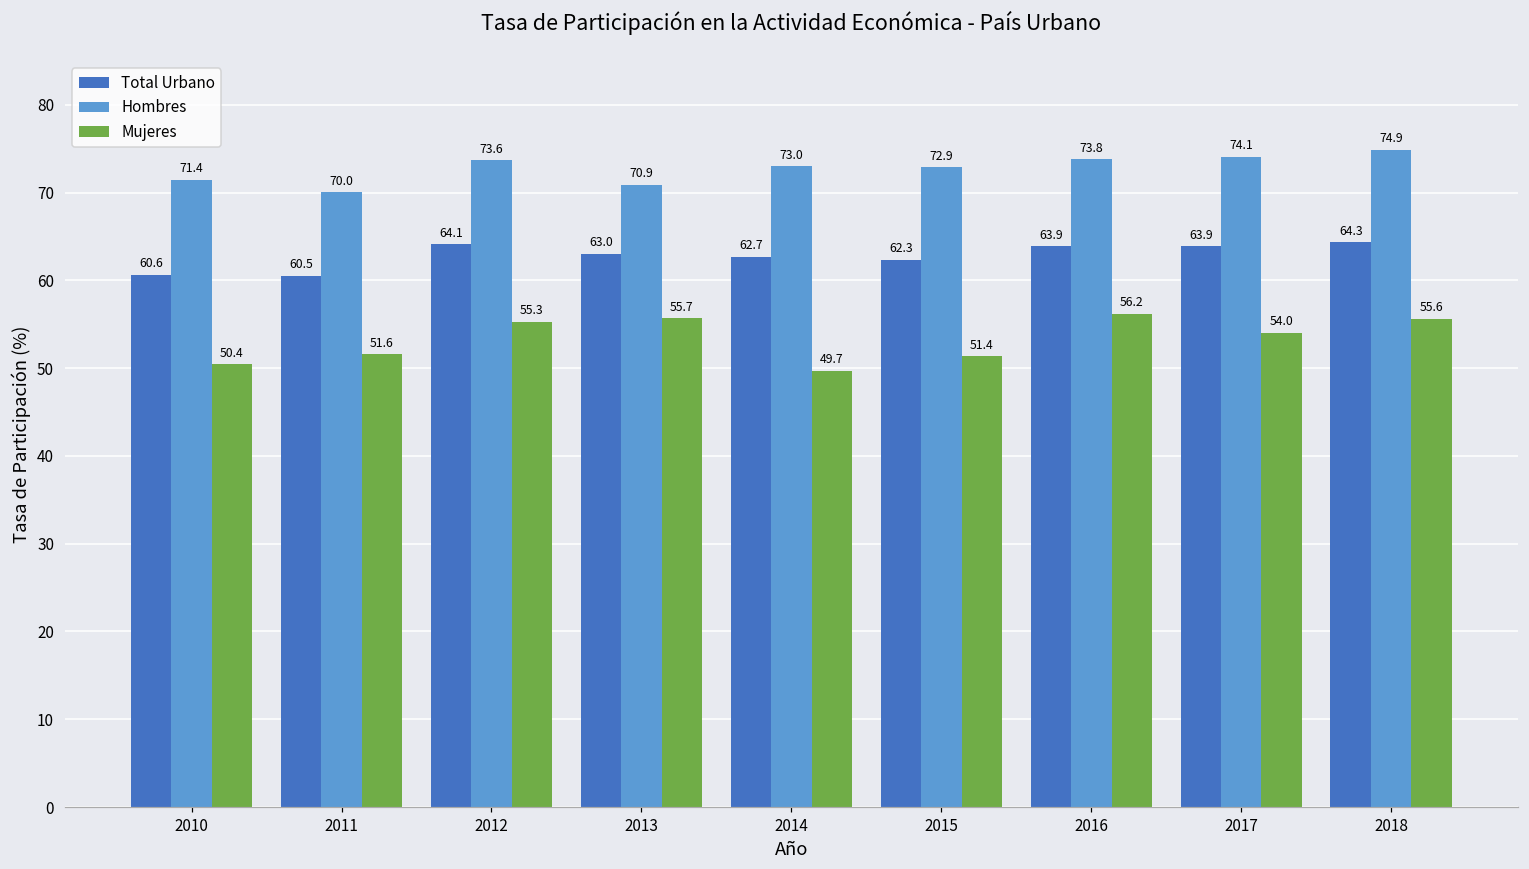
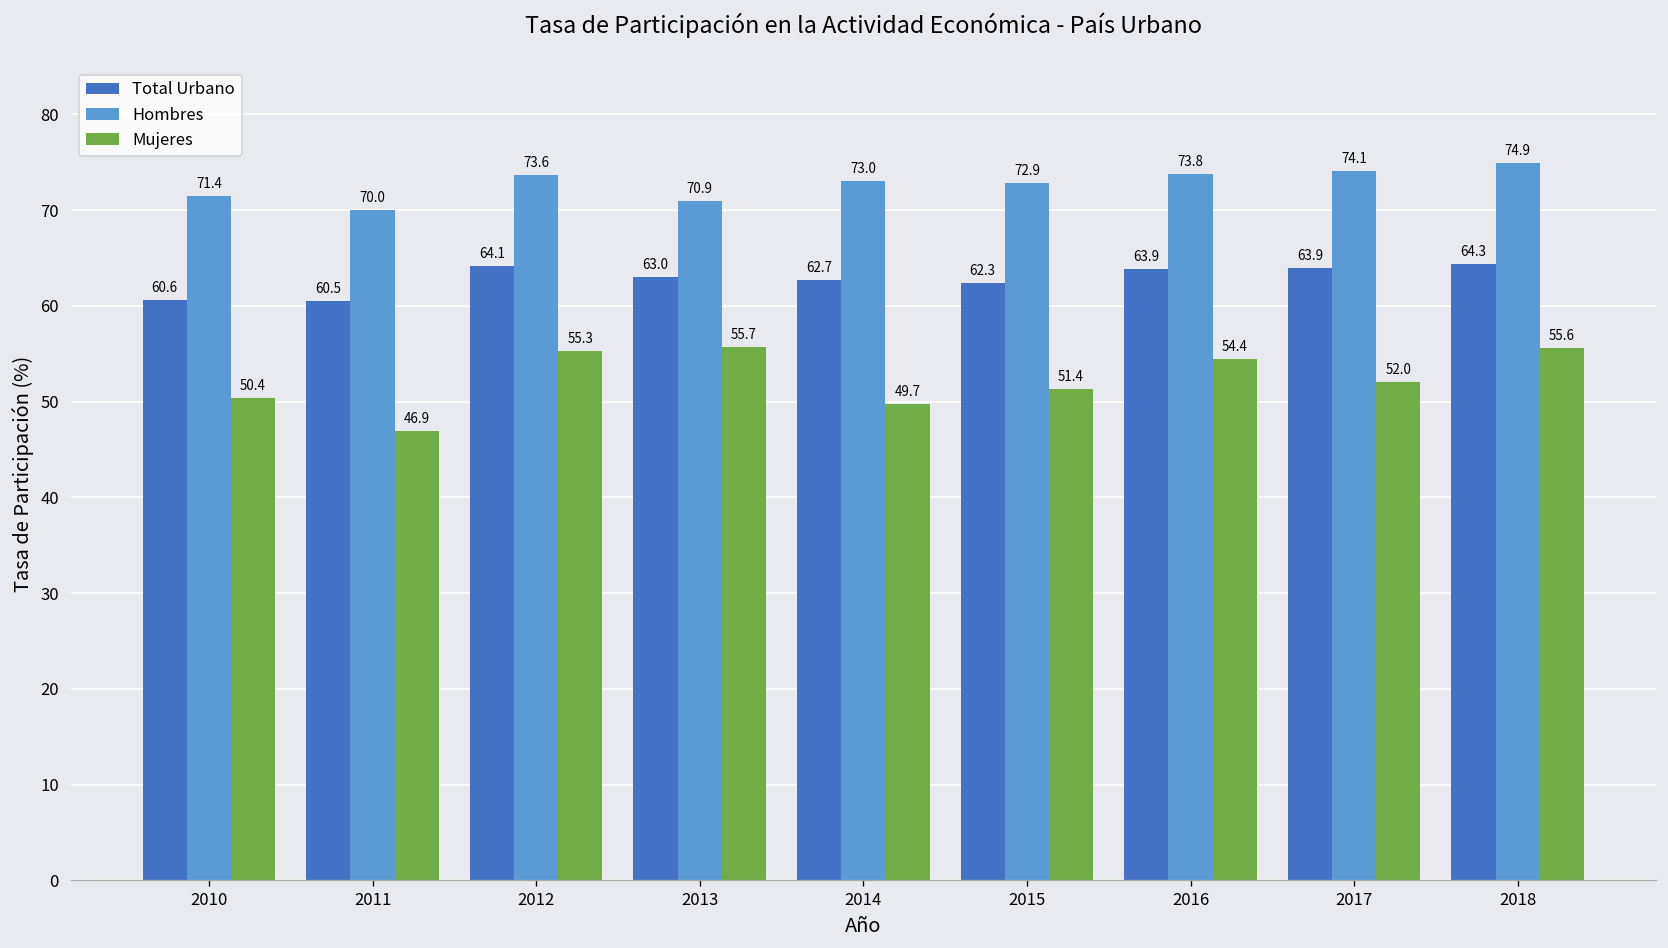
Mujeres, 2011: 51.6 -> 46.9
Mujeres, 2016: 56.2 -> 54.4
Mujeres, 2017: 54.0 -> 52.0
